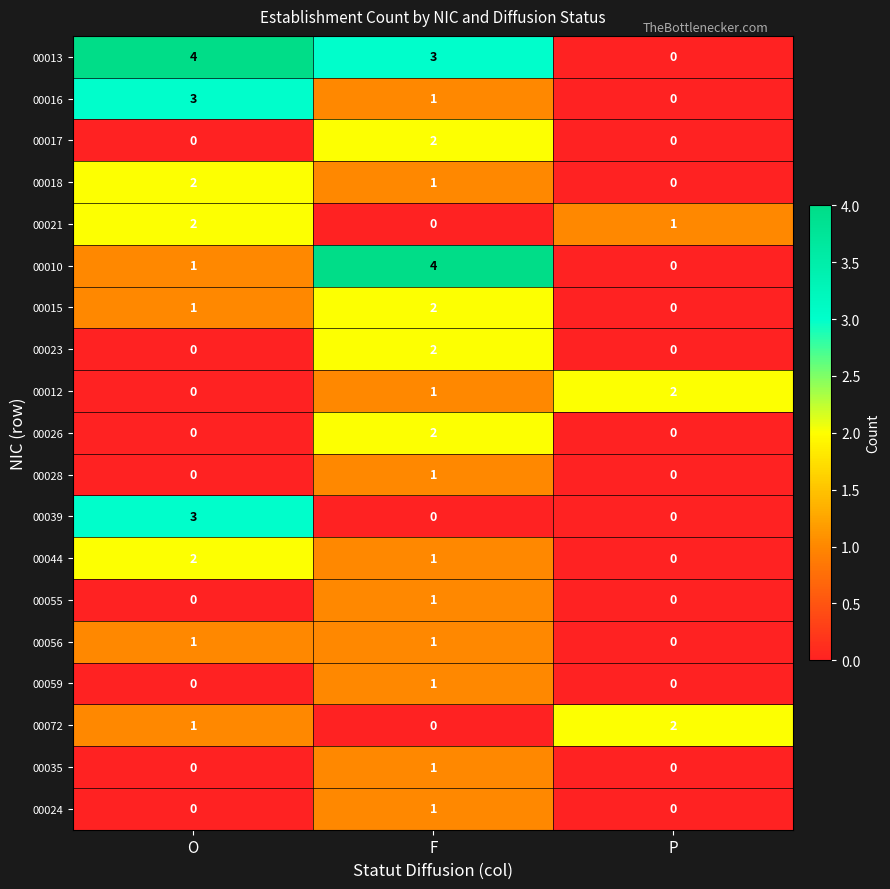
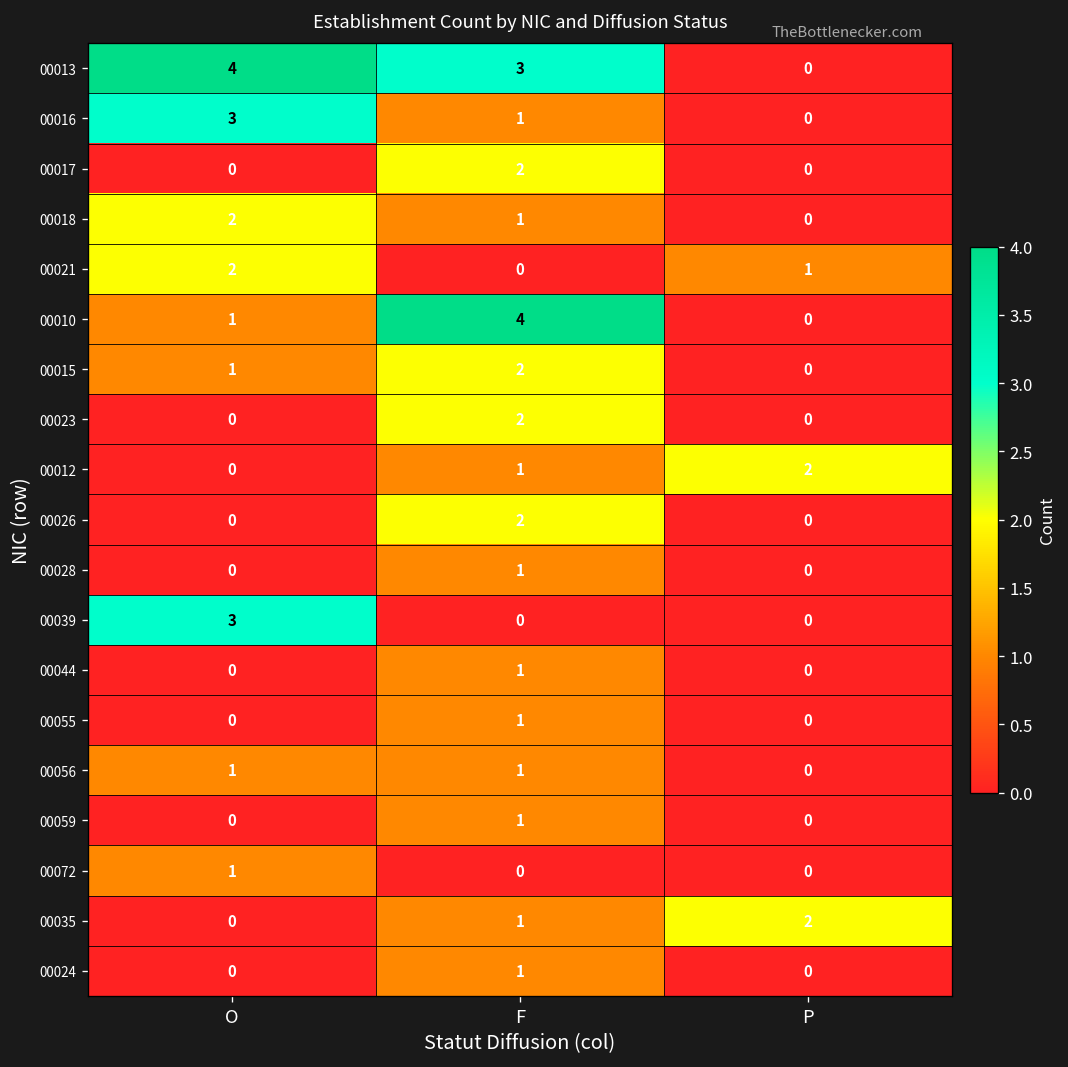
00044, O: 2 -> 0
00072, P: 2 -> 0
00035, P: 0 -> 2
